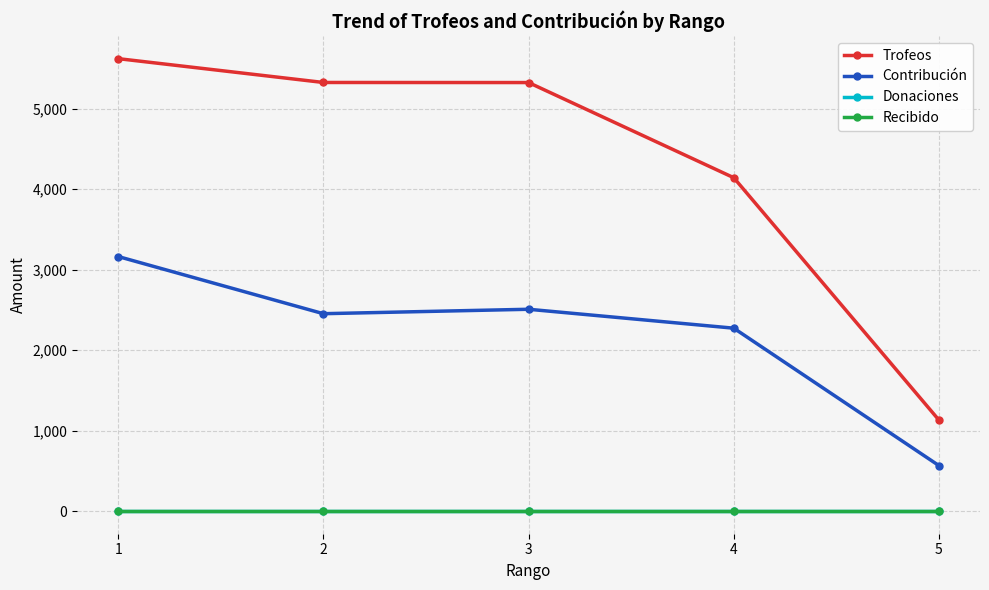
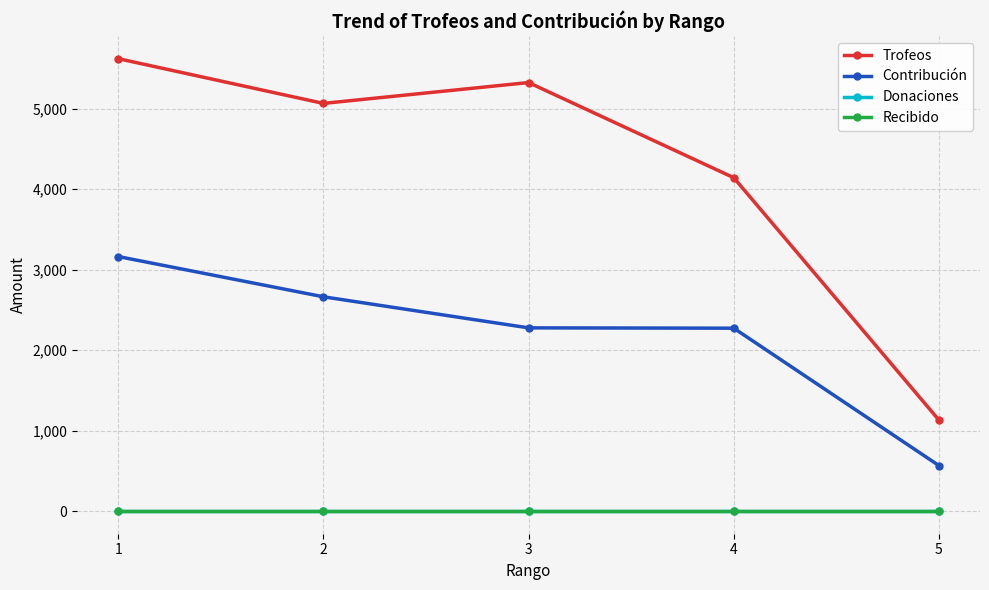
Trofeos, 2: 5,300 -> 5,100
Contribución, 2: 2,500 -> 2,700
Contribución, 3: 2,500 -> 2,300
